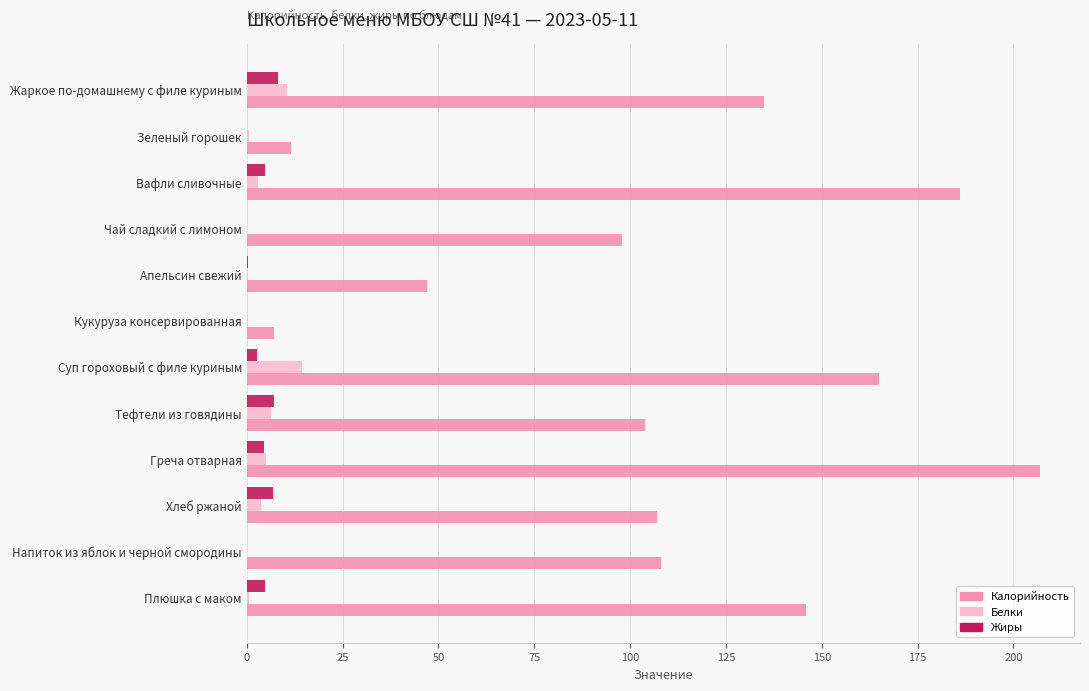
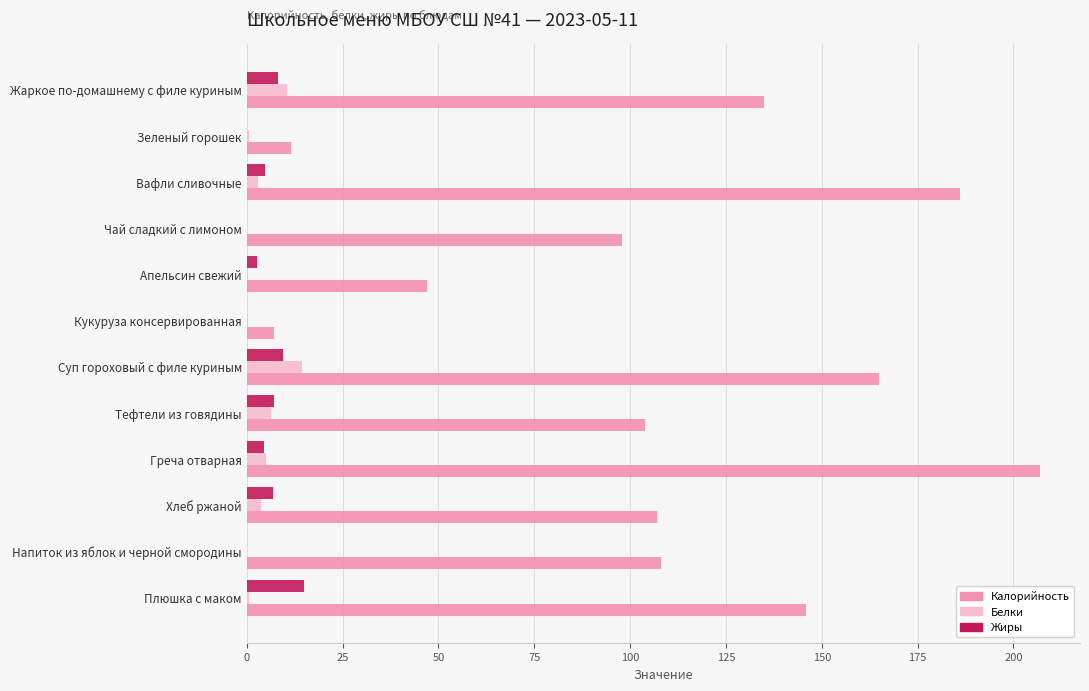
Жиры, Апельсин свежий: 0 -> 3
Жиры, Суп гороховый с филе куриным: 3 -> 10
Жиры, Плюшка с маком: 5 -> 15
